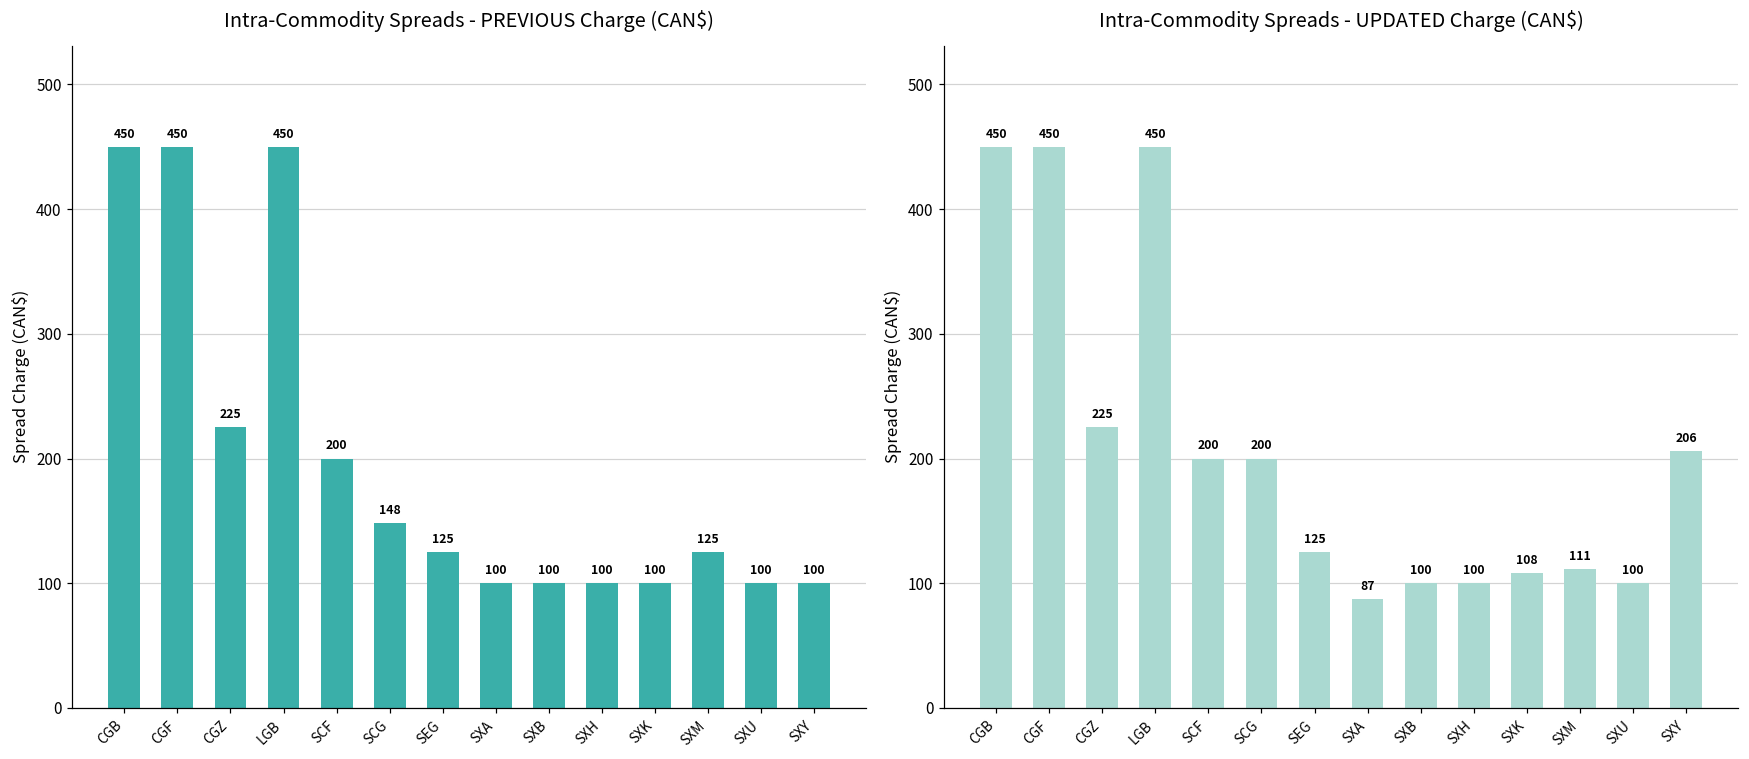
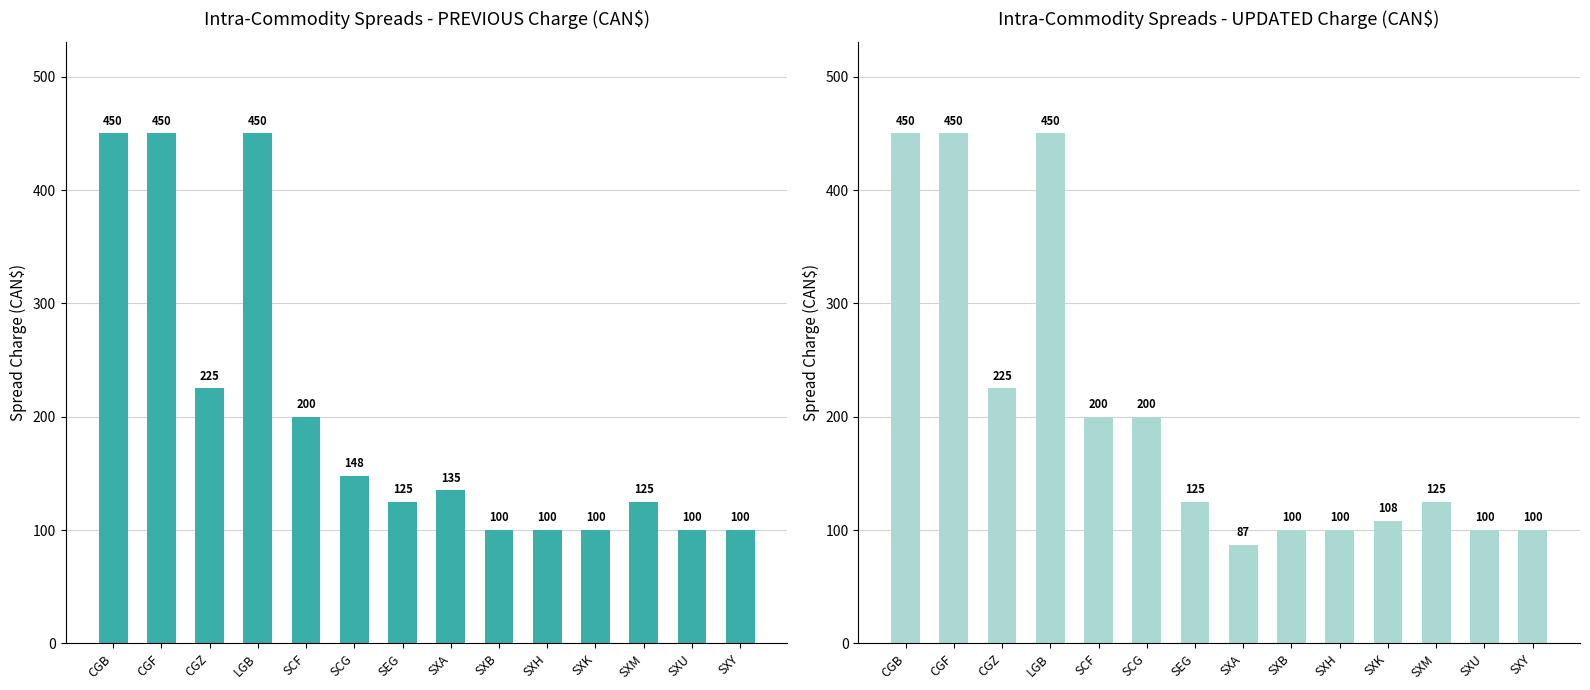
Intra-Commodity Spreads - PREVIOUS Charge (CAN$), SXA: 100 -> 135
Intra-Commodity Spreads - UPDATED Charge (CAN$), SXM: 111 -> 125
Intra-Commodity Spreads - UPDATED Charge (CAN$), SXY: 206 -> 100
